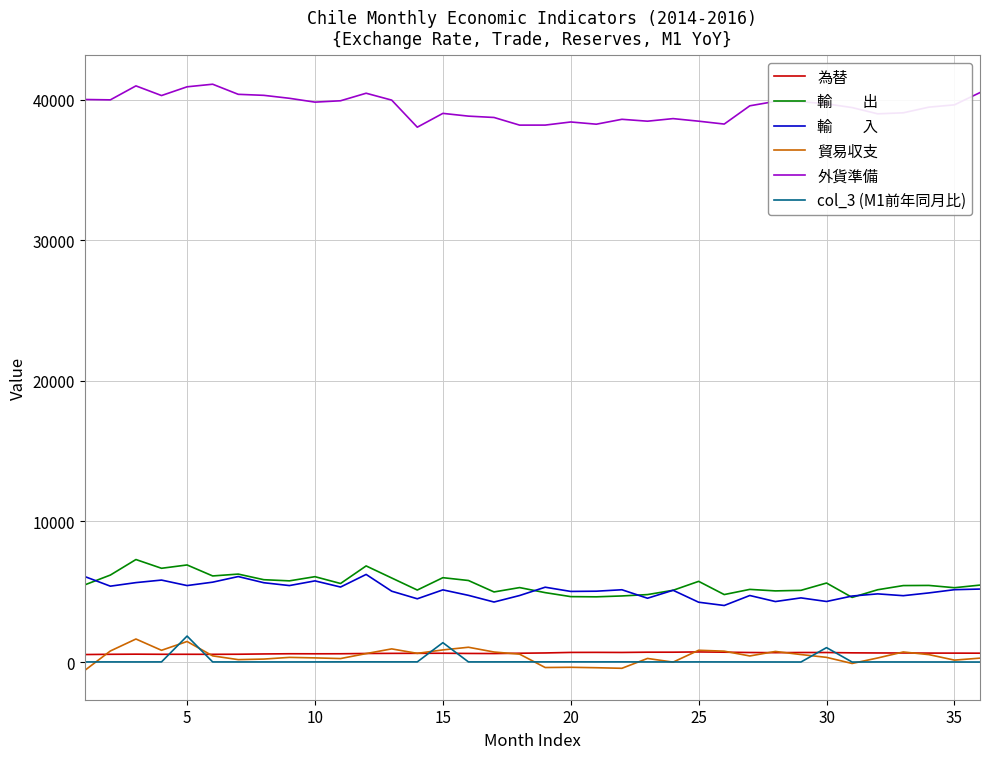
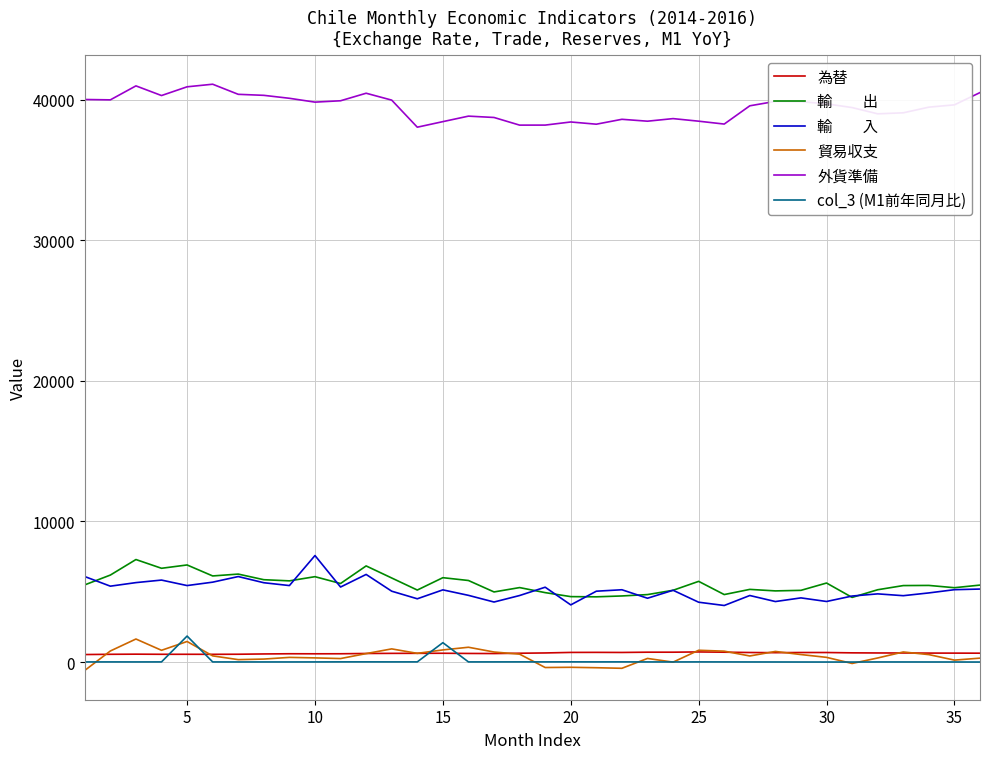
輸 入, 10: 5800 -> 7600
外貨準備, 15: 39000 -> 38400
輸 入, 20: 5000 -> 4100
col_3 (M1前年同月比), 30: 1000 -> 0
